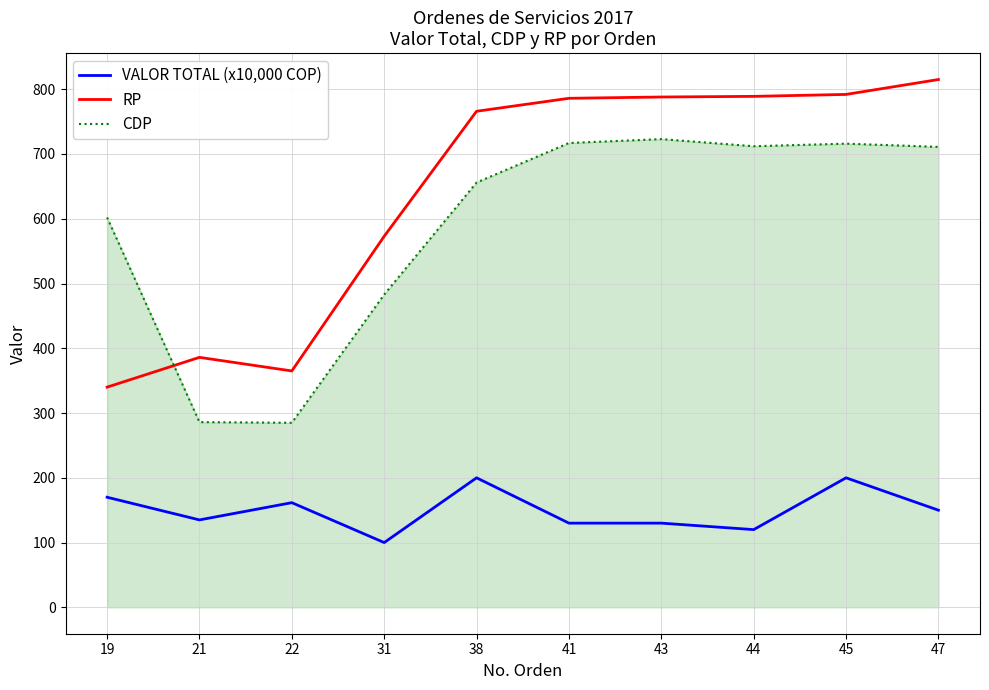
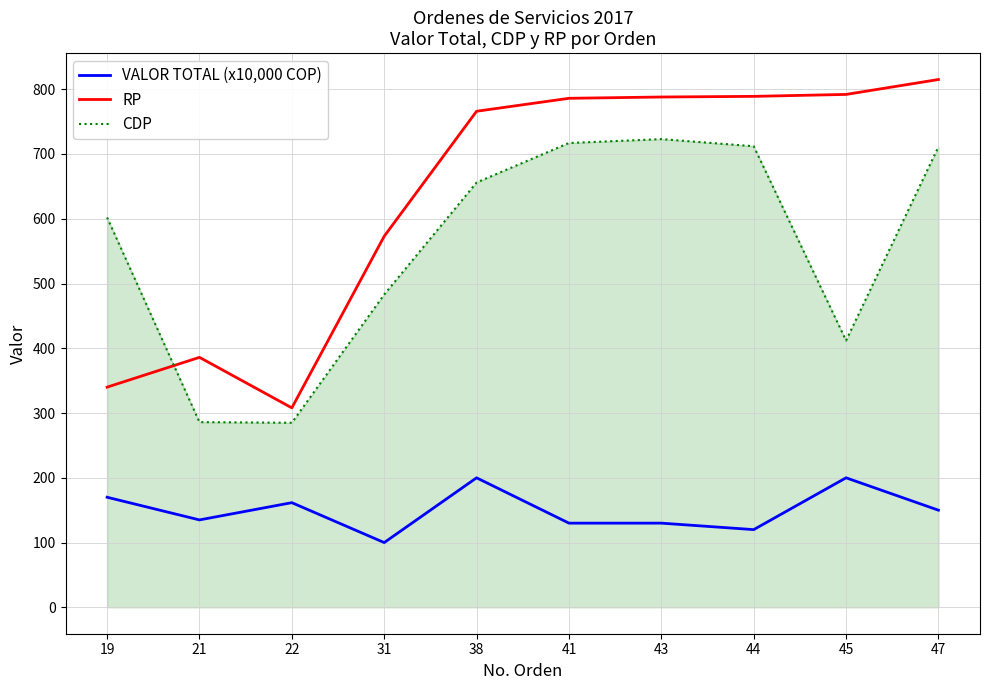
RP, 22: 370 -> 310
CDP, 45: 720 -> 410
